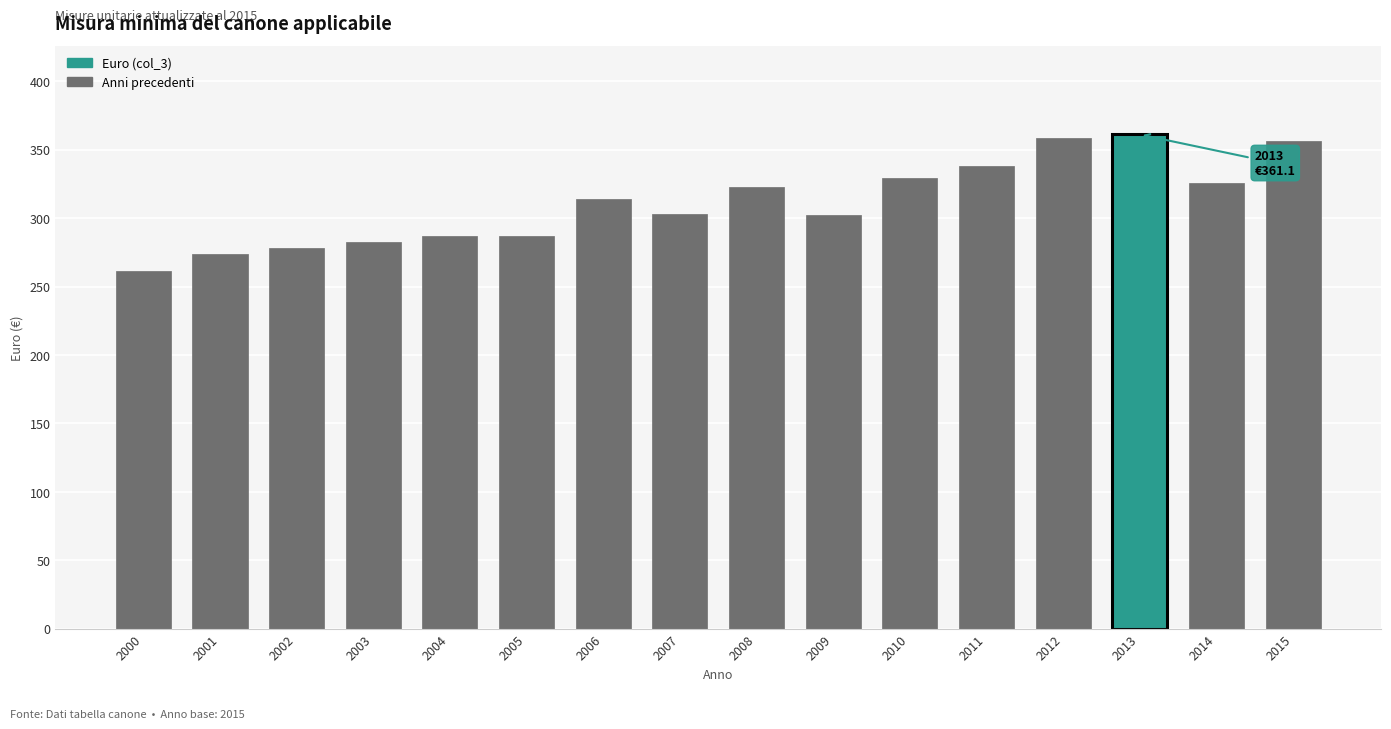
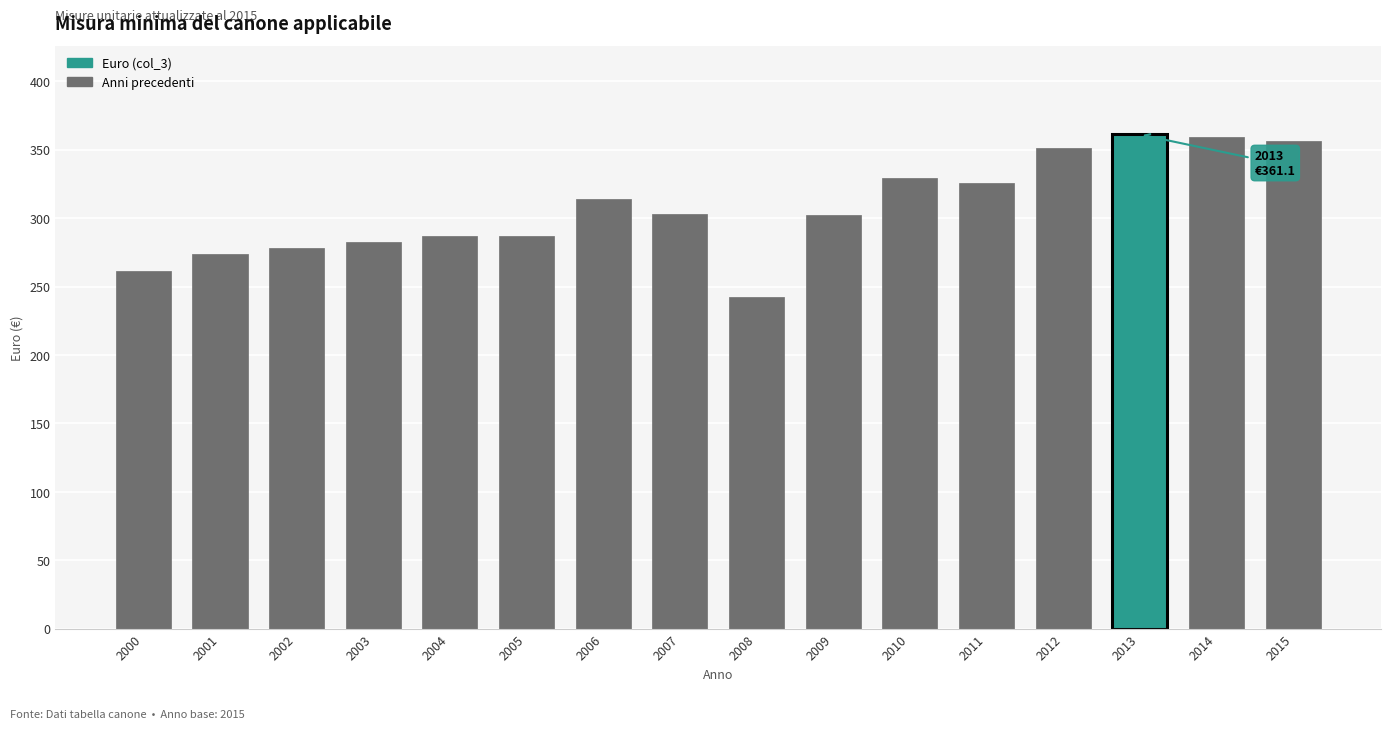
2008: 323 -> 242
2011: 338 -> 325
2012: 359 -> 351
2014: 326 -> 359
